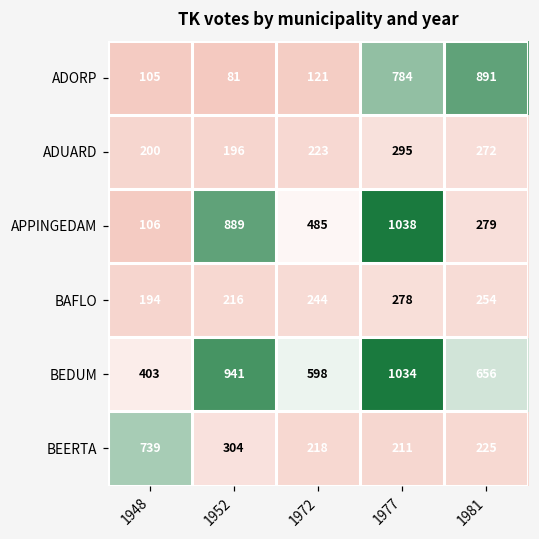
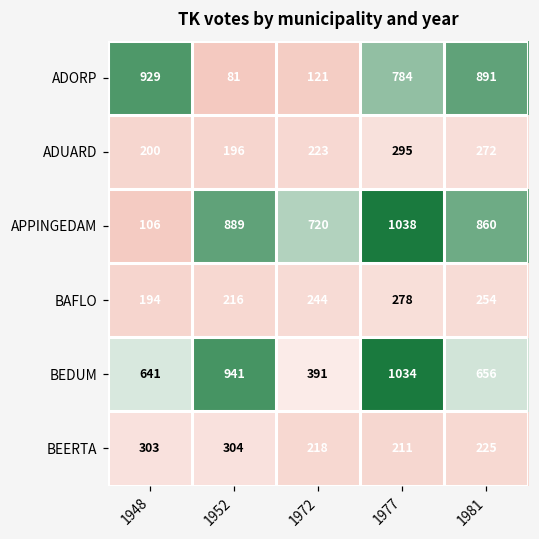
ADORP, 1948: 105 -> 929
APPINGEDAM, 1972: 485 -> 720
APPINGEDAM, 1981: 279 -> 860
BEDUM, 1948: 403 -> 641
BEDUM, 1972: 598 -> 391
BEERTA, 1948: 739 -> 303
